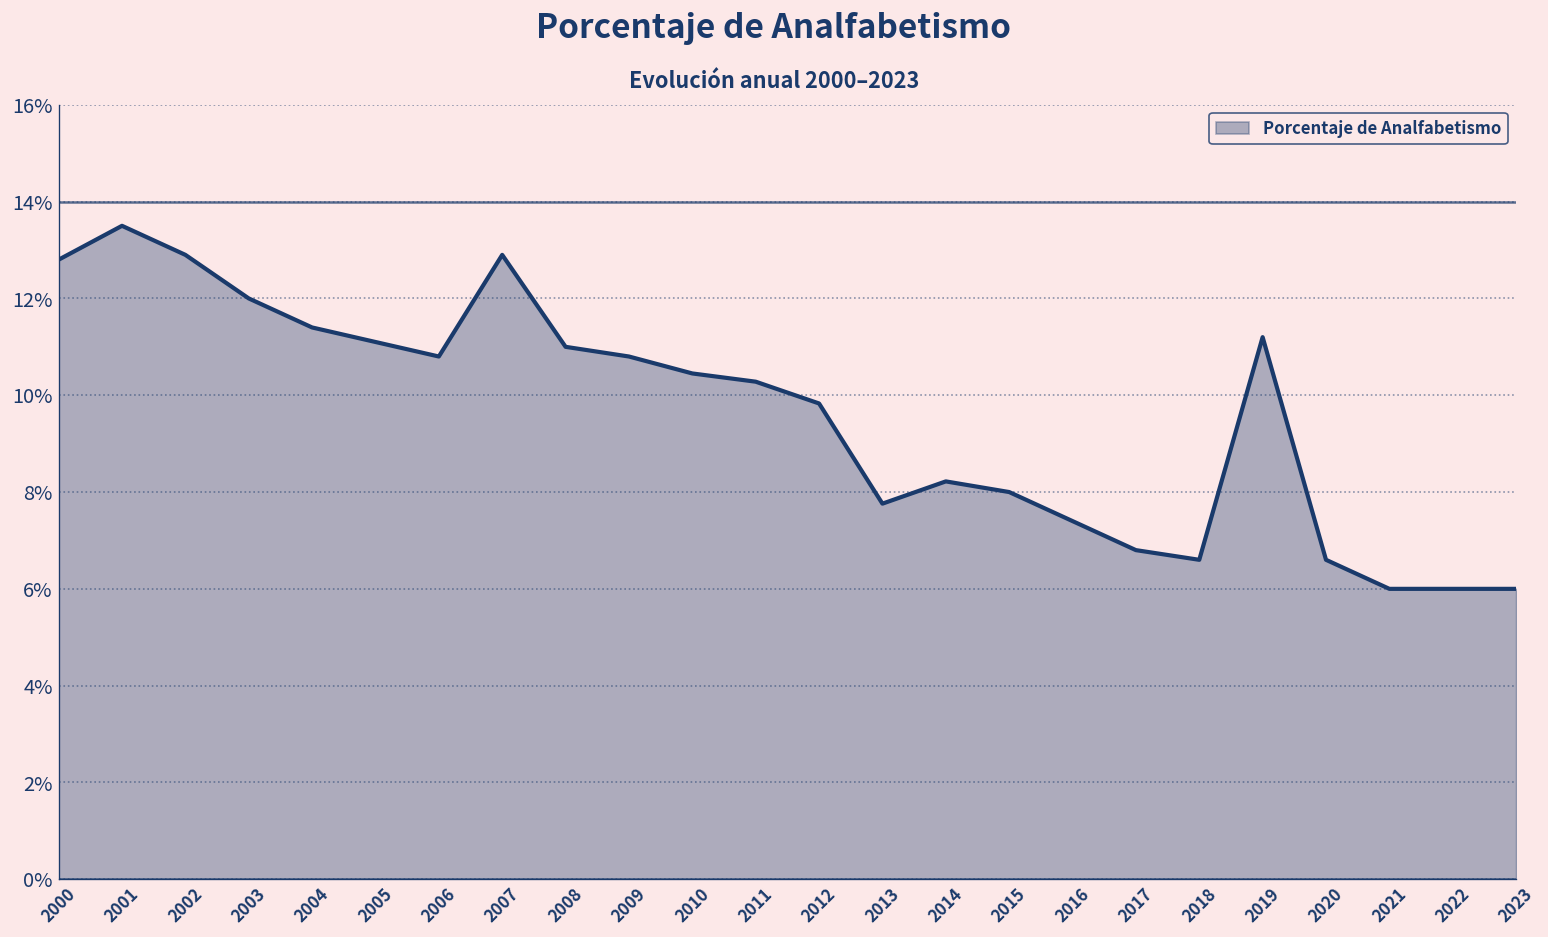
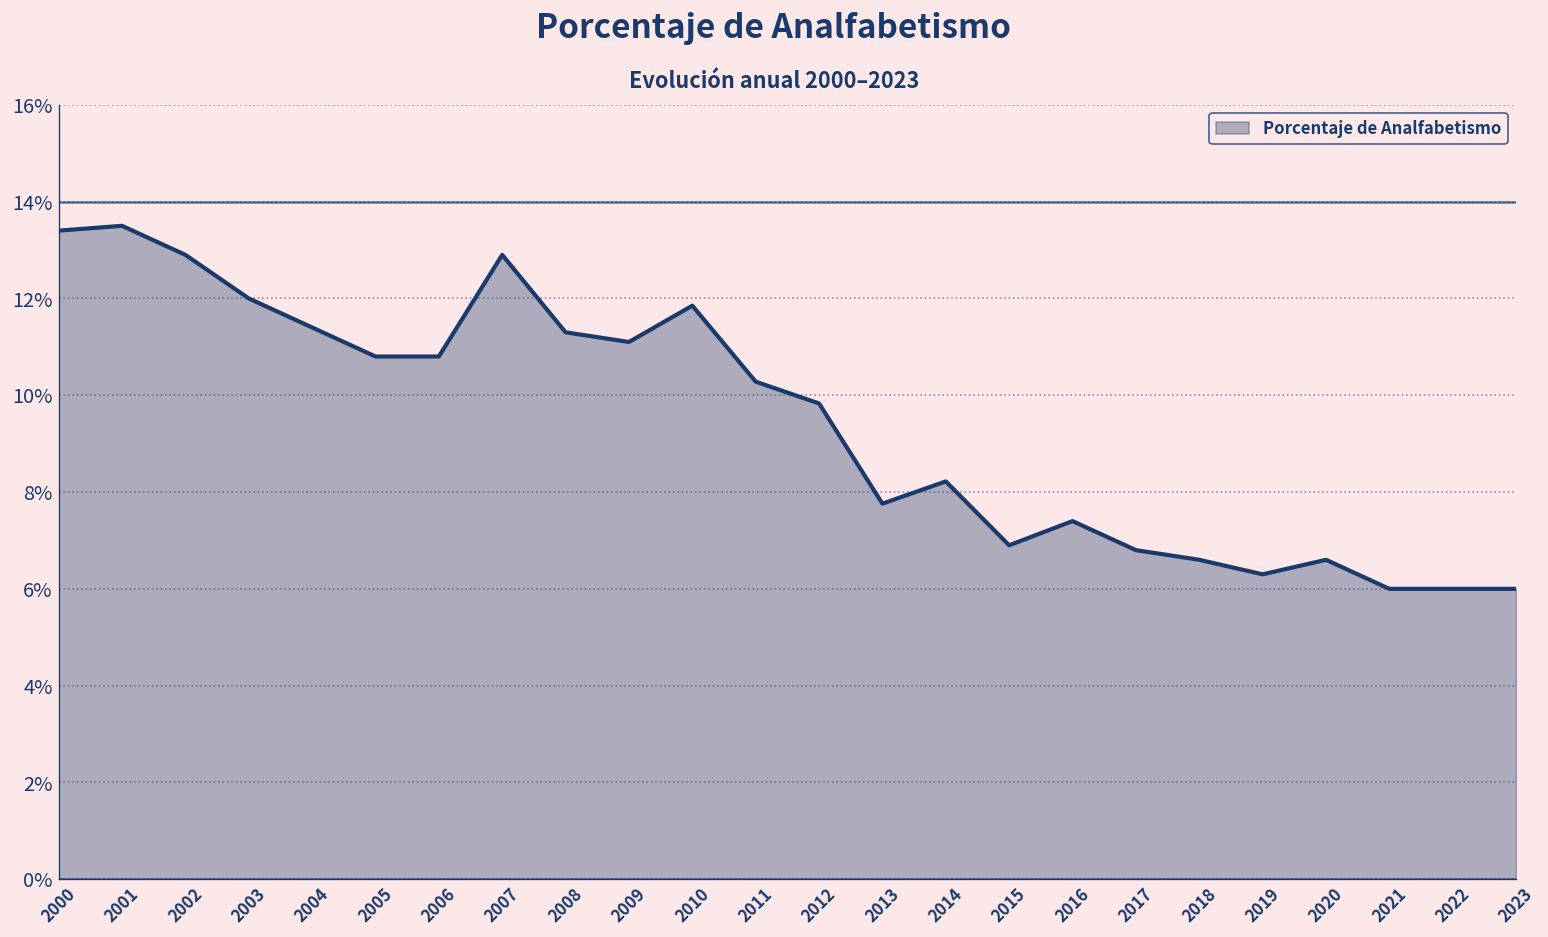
2000: 12.8% -> 13.4%
2005: 11.1% -> 10.8%
2008: 11.0% -> 11.3%
2009: 10.8% -> 11.1%
2010: 10.5% -> 11.9%
2015: 8.0% -> 6.9%
2019: 11.2% -> 6.3%
